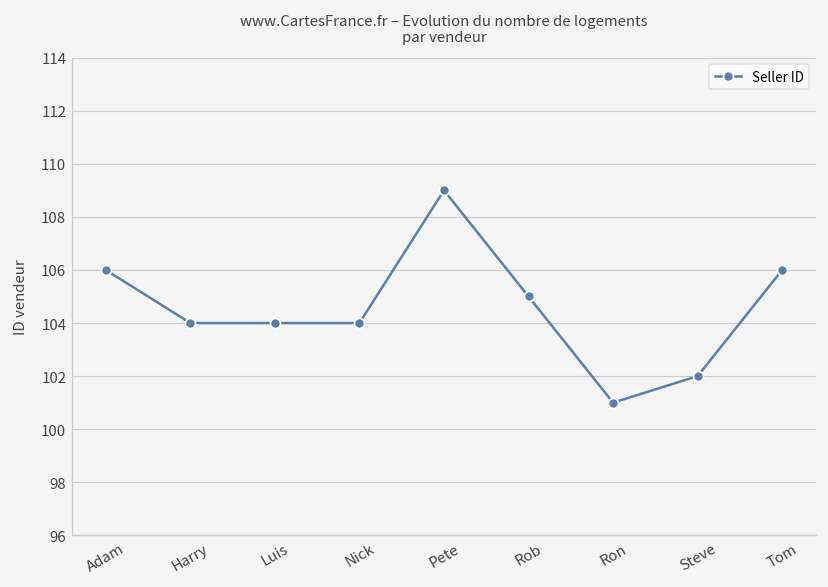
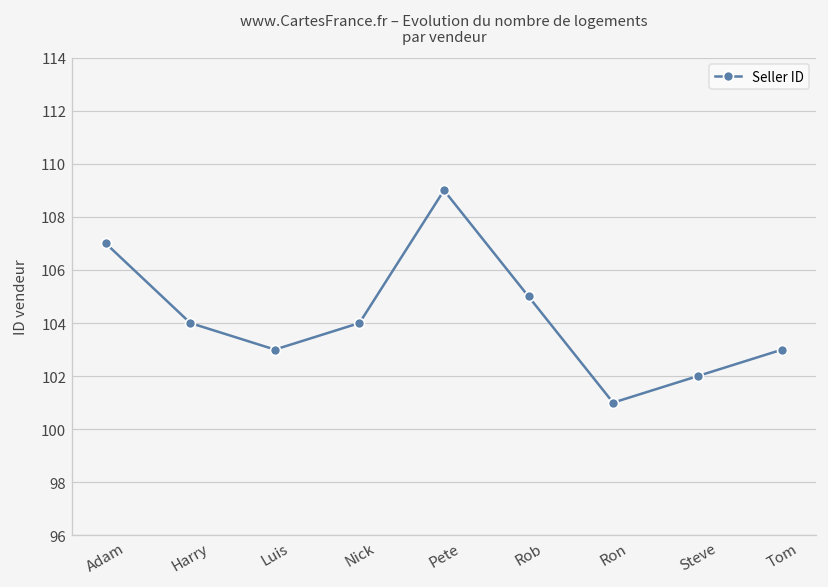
Adam: 106 -> 107
Luis: 104 -> 103
Tom: 106 -> 103
